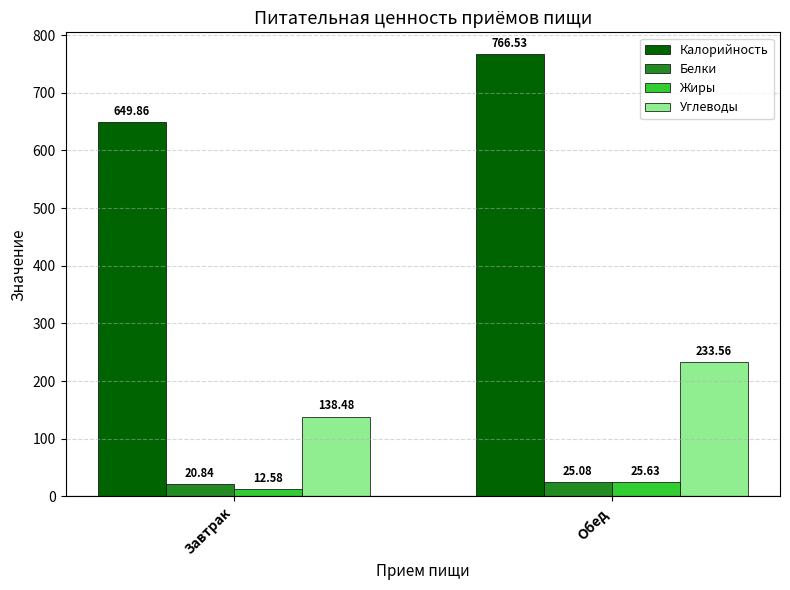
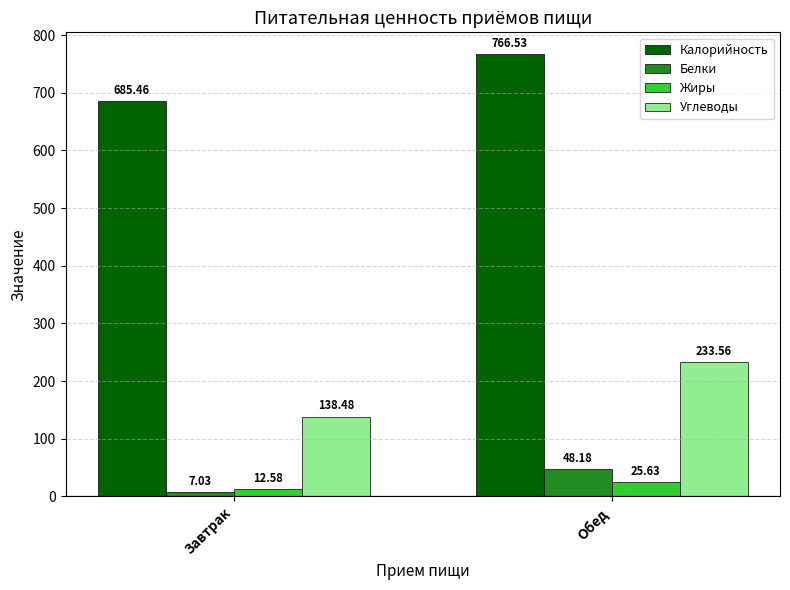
Калорийность, Завтрак: 649.86 -> 685.46
Белки, Завтрак: 20.84 -> 7.03
Белки, Обед: 25.08 -> 48.18
